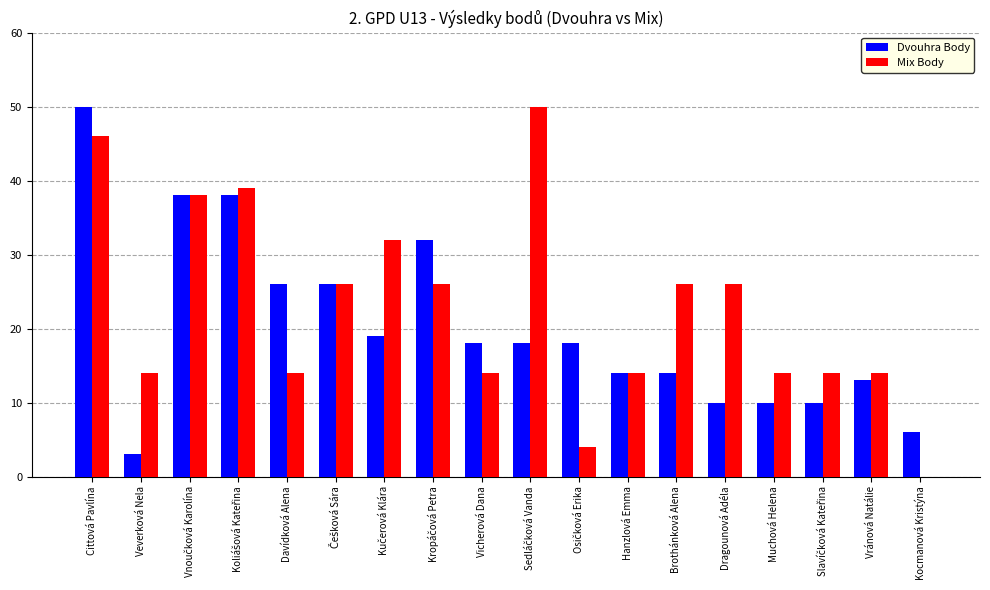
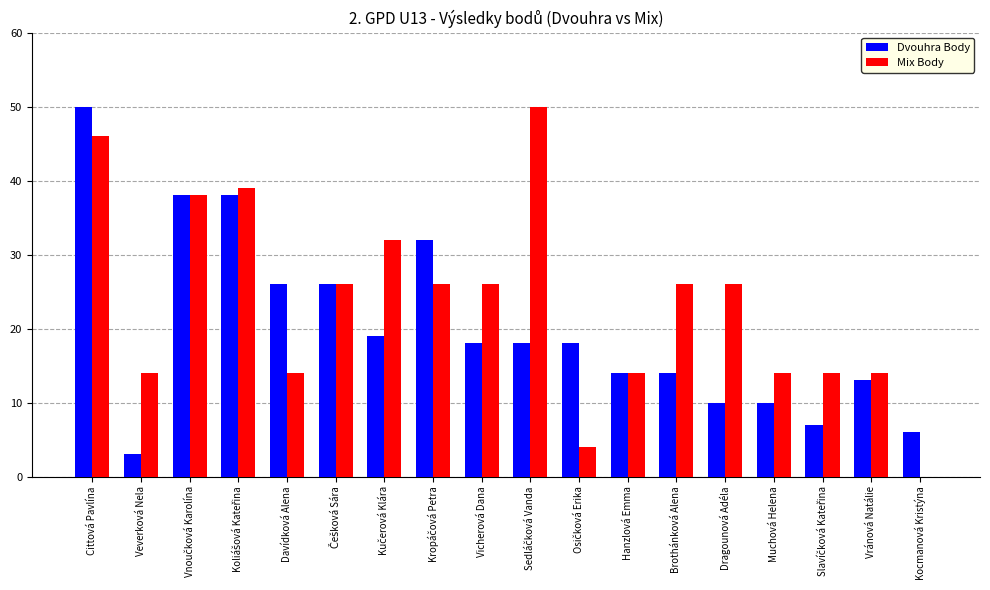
Mix Body, Vicherová Dana: 14 -> 26
Dvouhra Body, Slavíčková Kateřina: 10 -> 7
